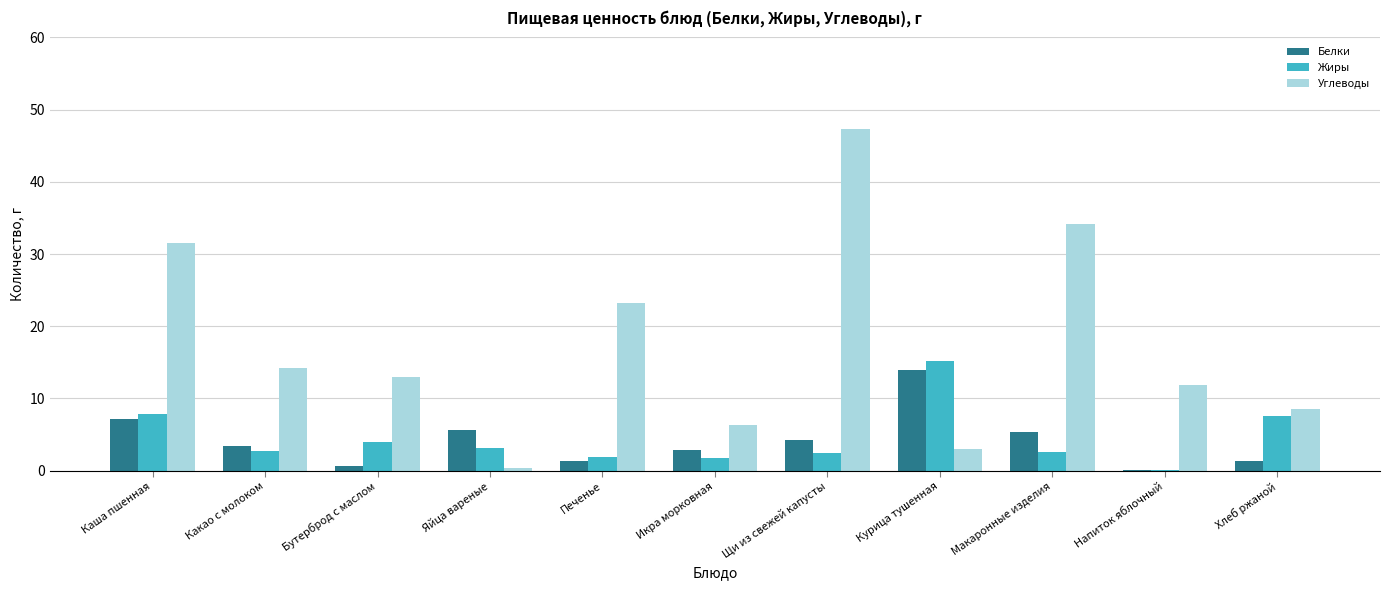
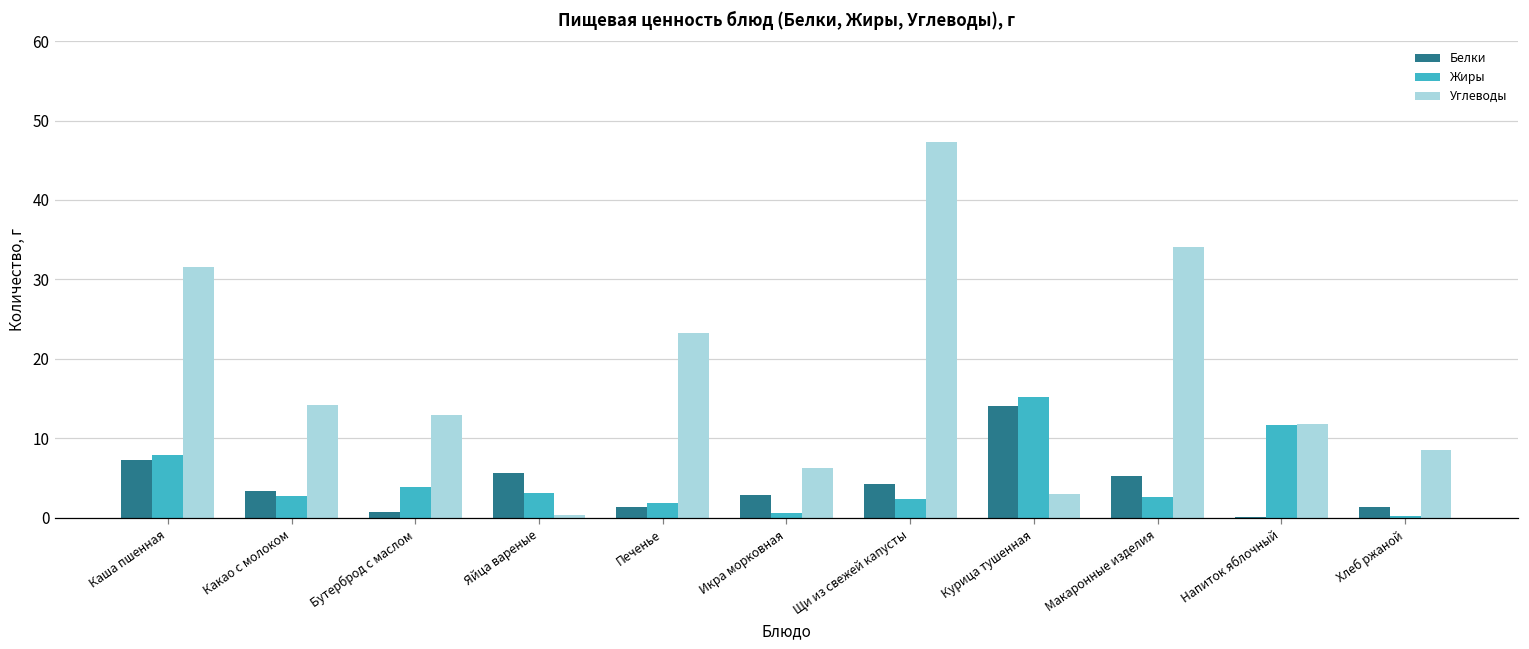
Жиры, Икра морковная: 2 -> 1
Жиры, Напиток яблочный: 0 -> 12
Жиры, Хлеб ржаной: 8 -> 0
